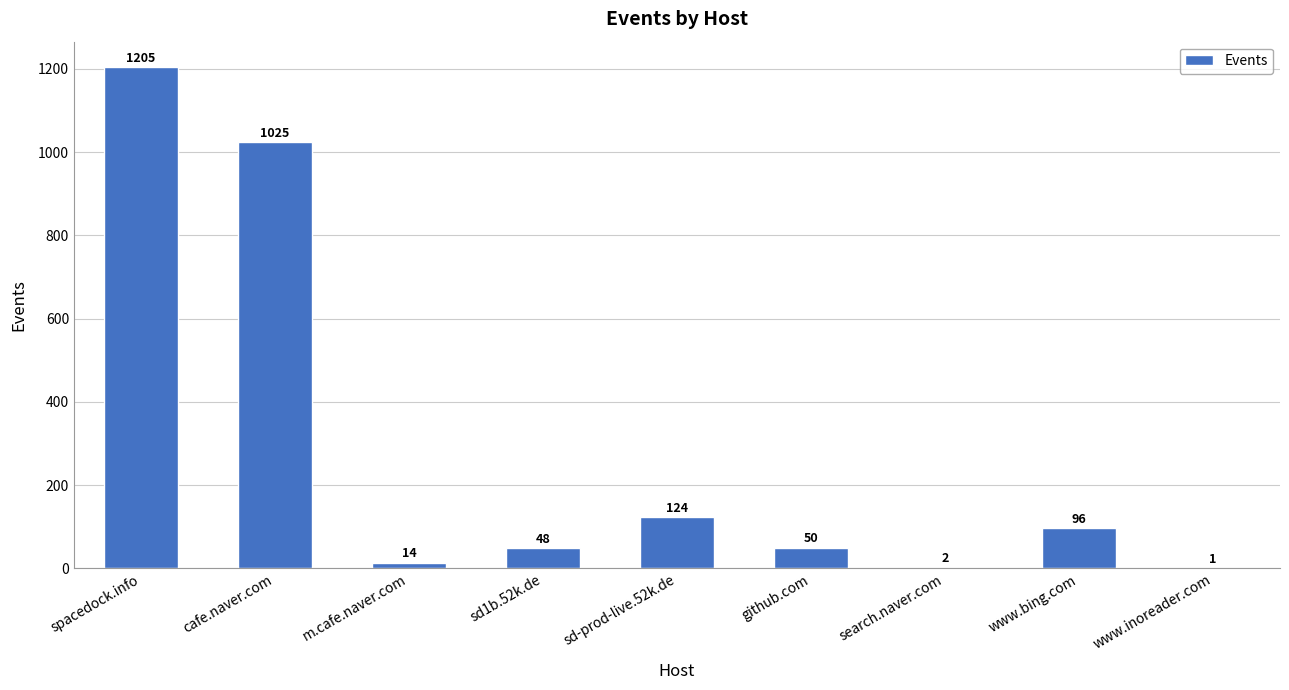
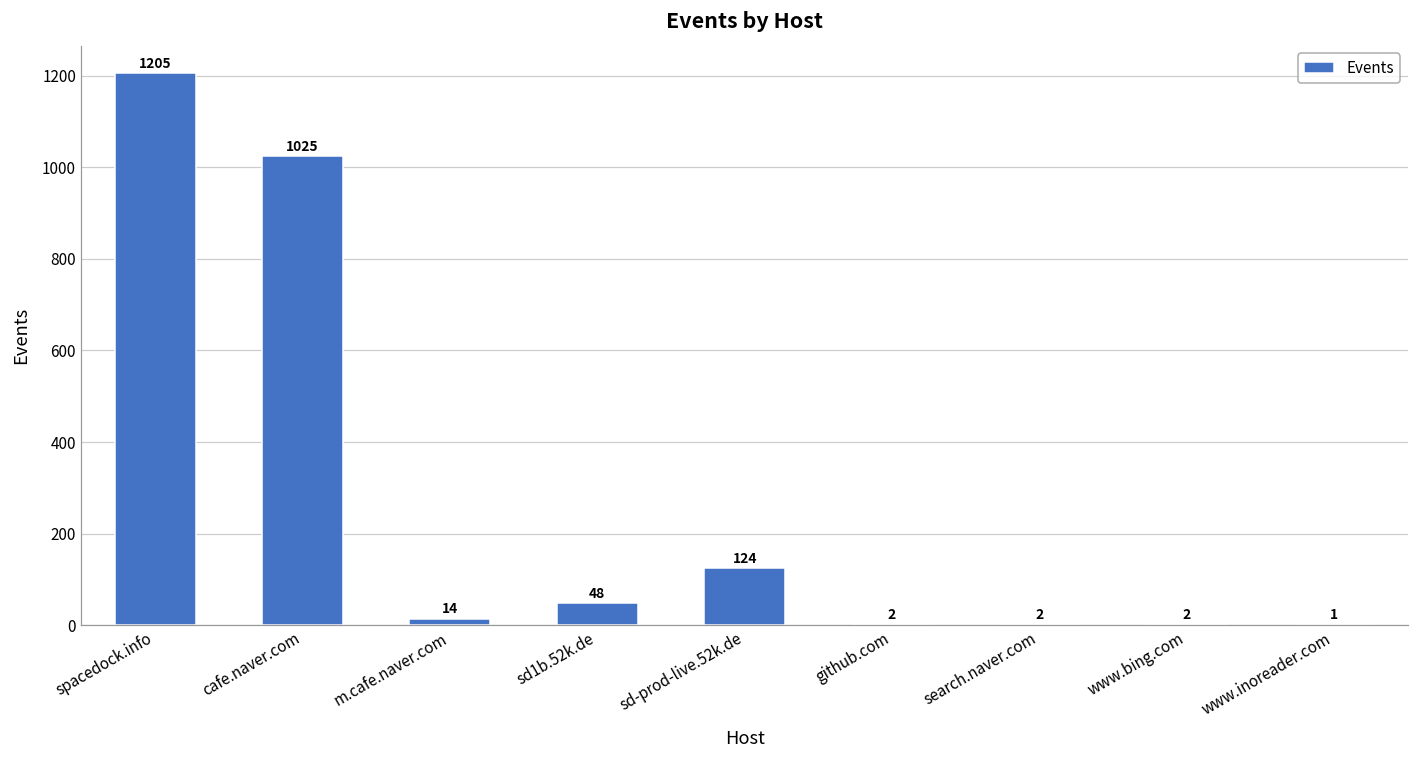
github.com: 50 -> 2
www.bing.com: 96 -> 2
